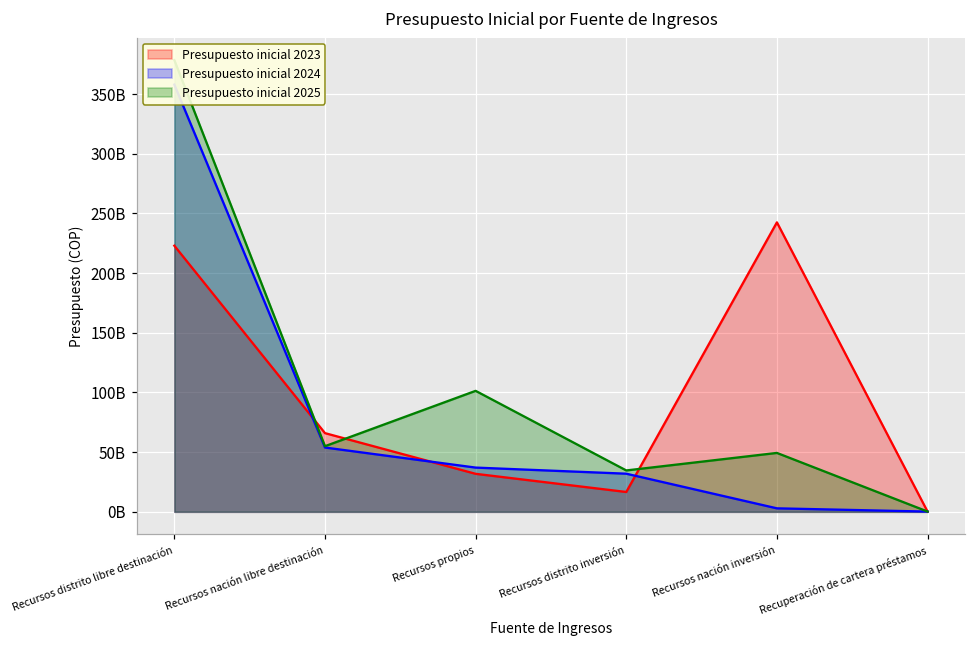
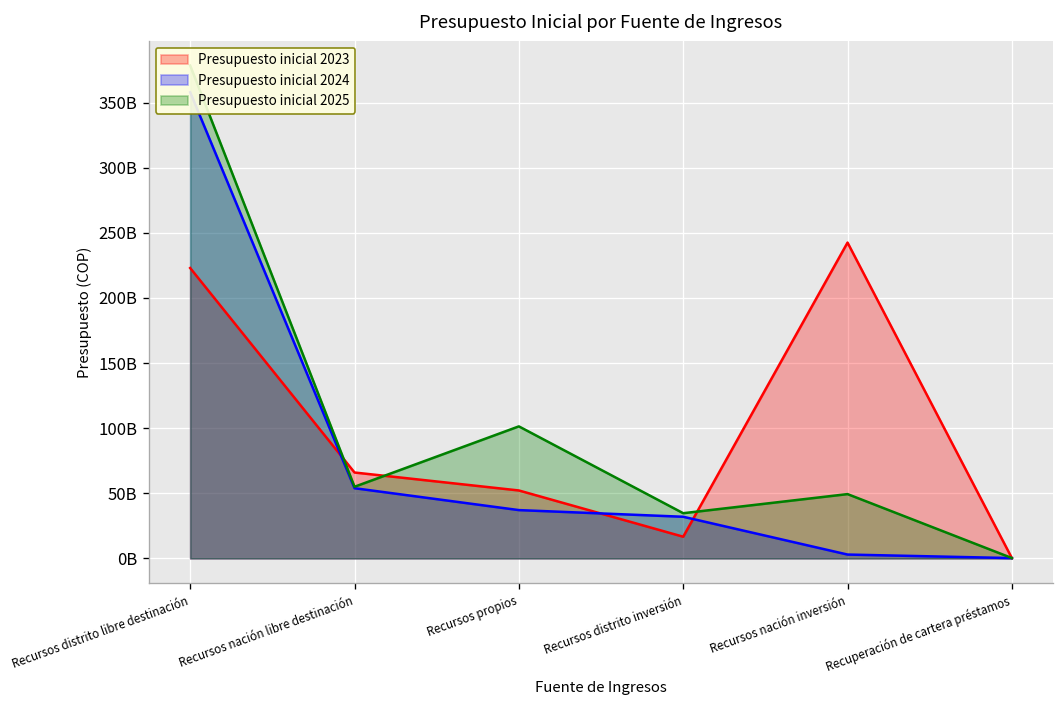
Presupuesto inicial 2023, Recursos propios: 32000000000 -> 52000000000
